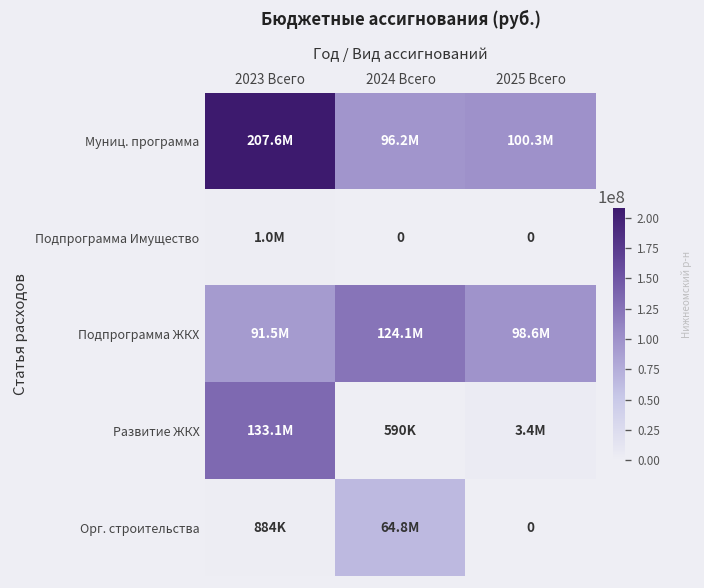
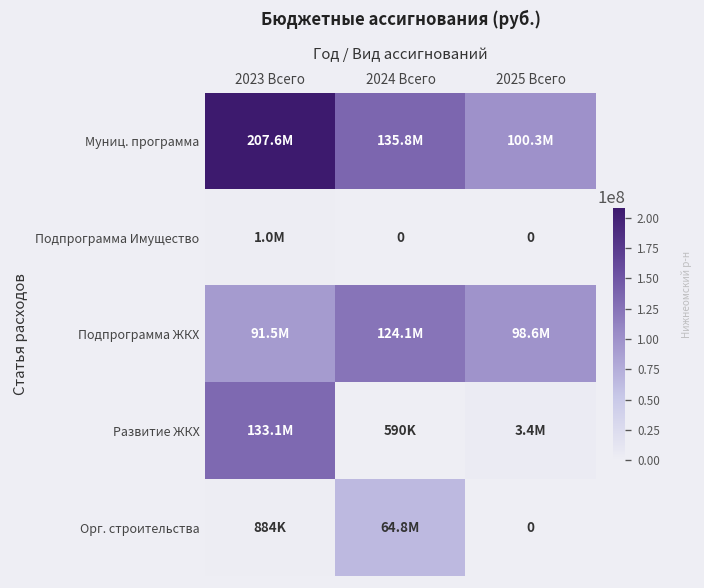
Муниц. программа, 2024 Всего: 96.2M -> 135.8M
